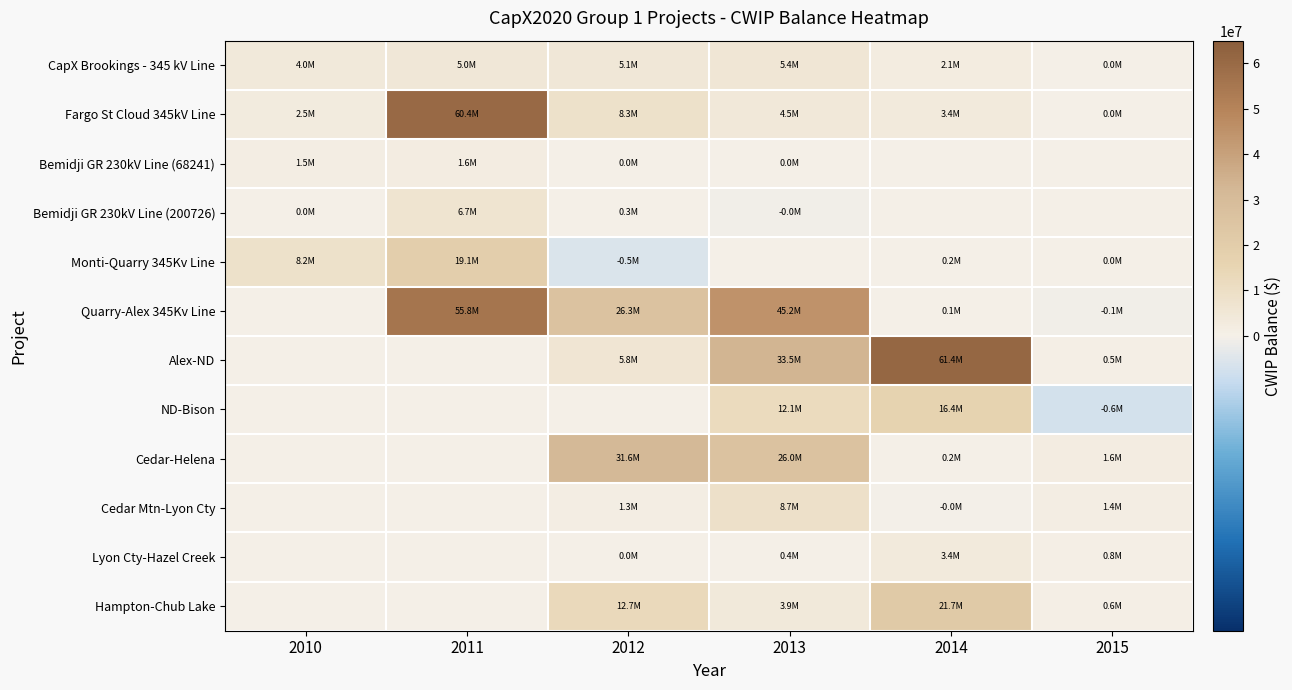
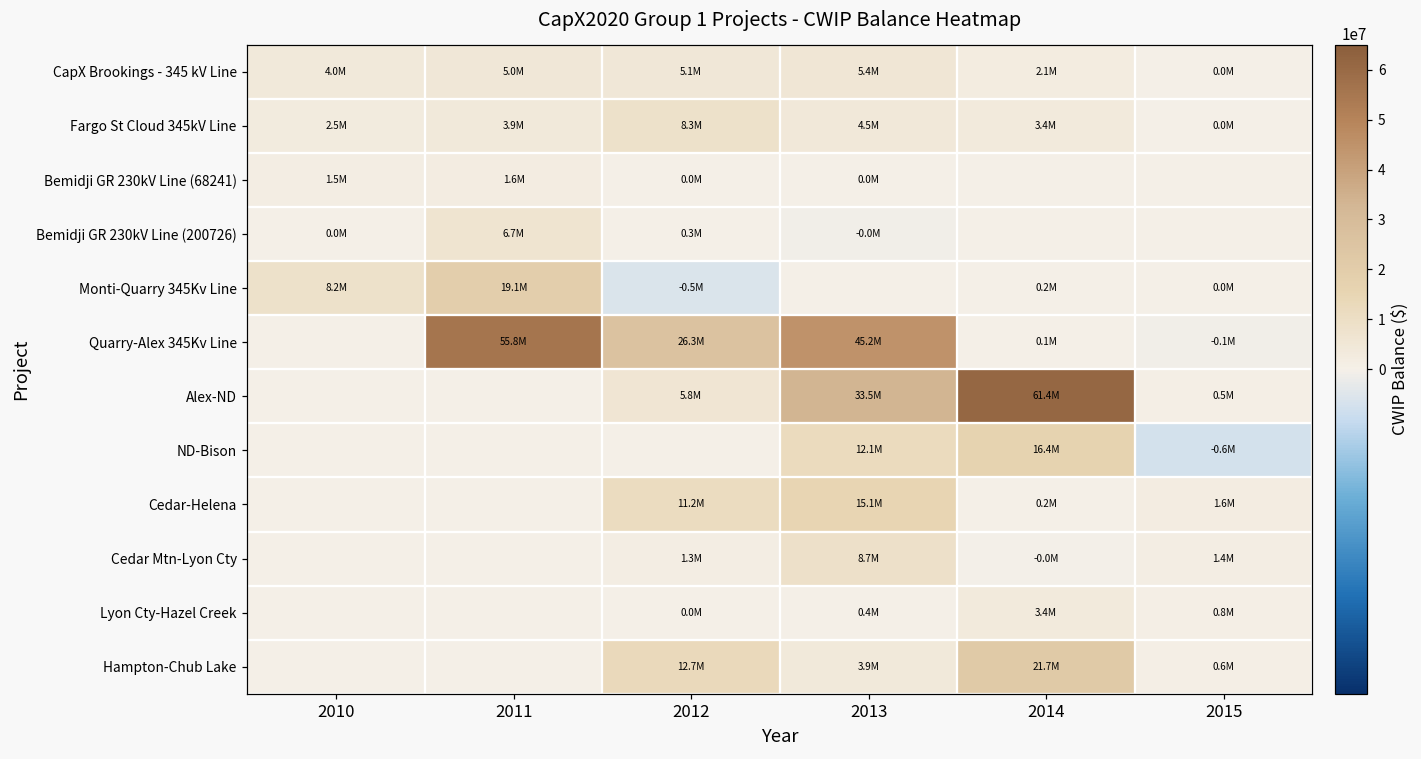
Fargo St Cloud 345kV Line, 2011: 60.4M -> 3.9M
Cedar-Helena, 2012: 31.6M -> 11.2M
Cedar-Helena, 2013: 26.0M -> 15.1M
